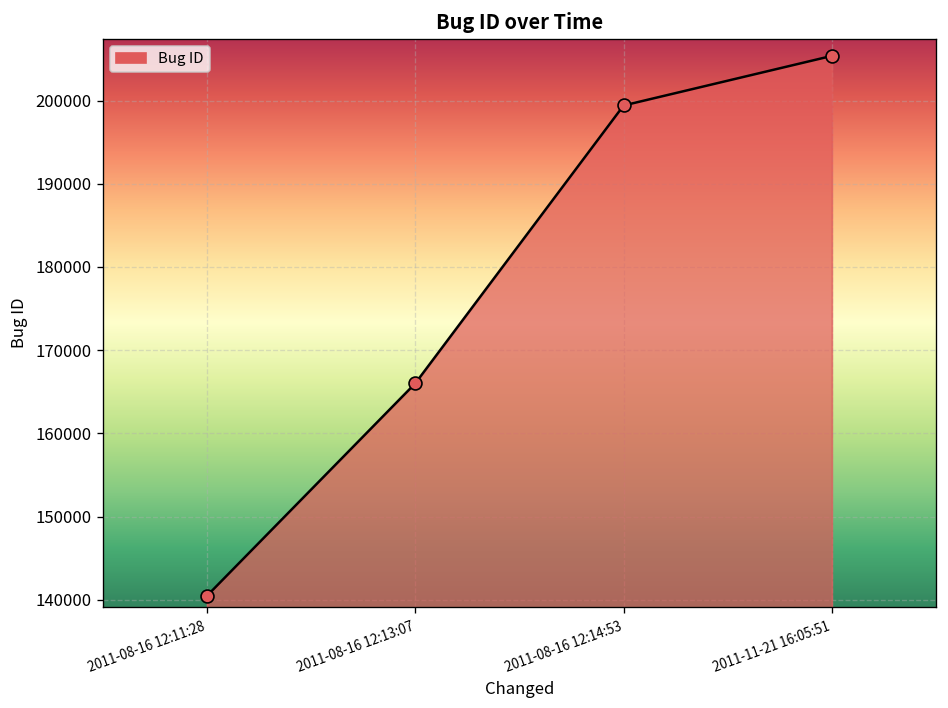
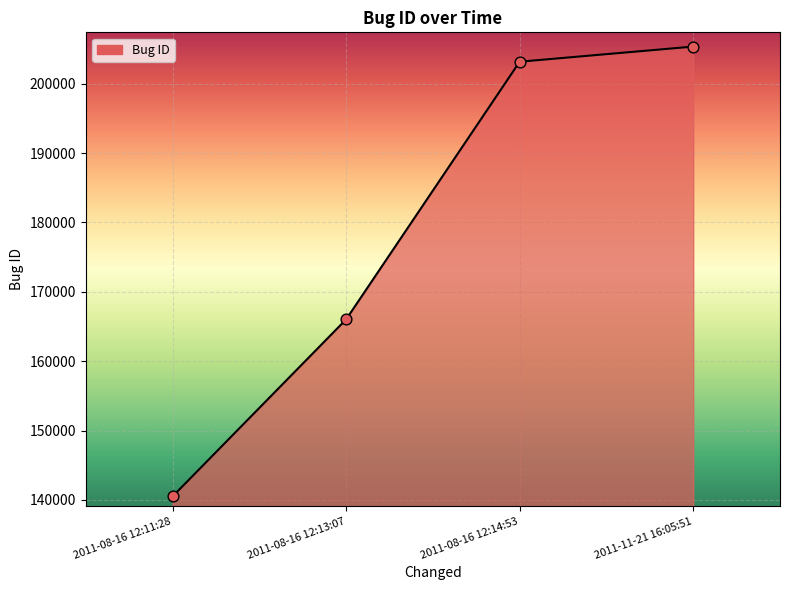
2011-08-16 12:14:53: 199000 -> 203000
